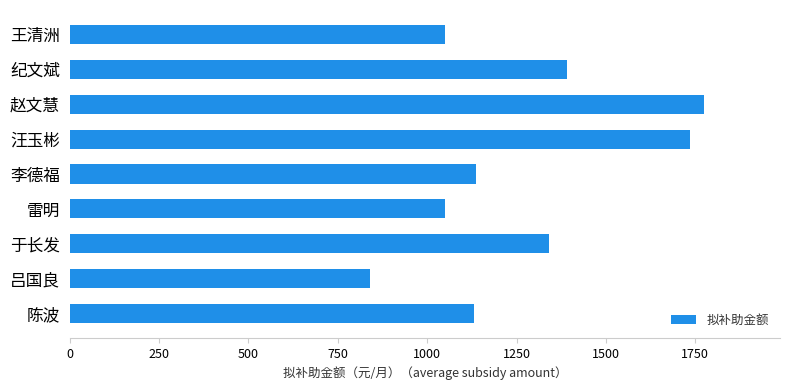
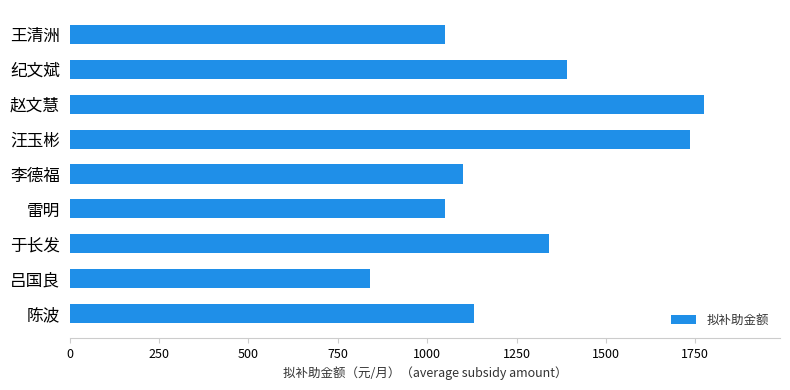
李德福: 1140 -> 1100
